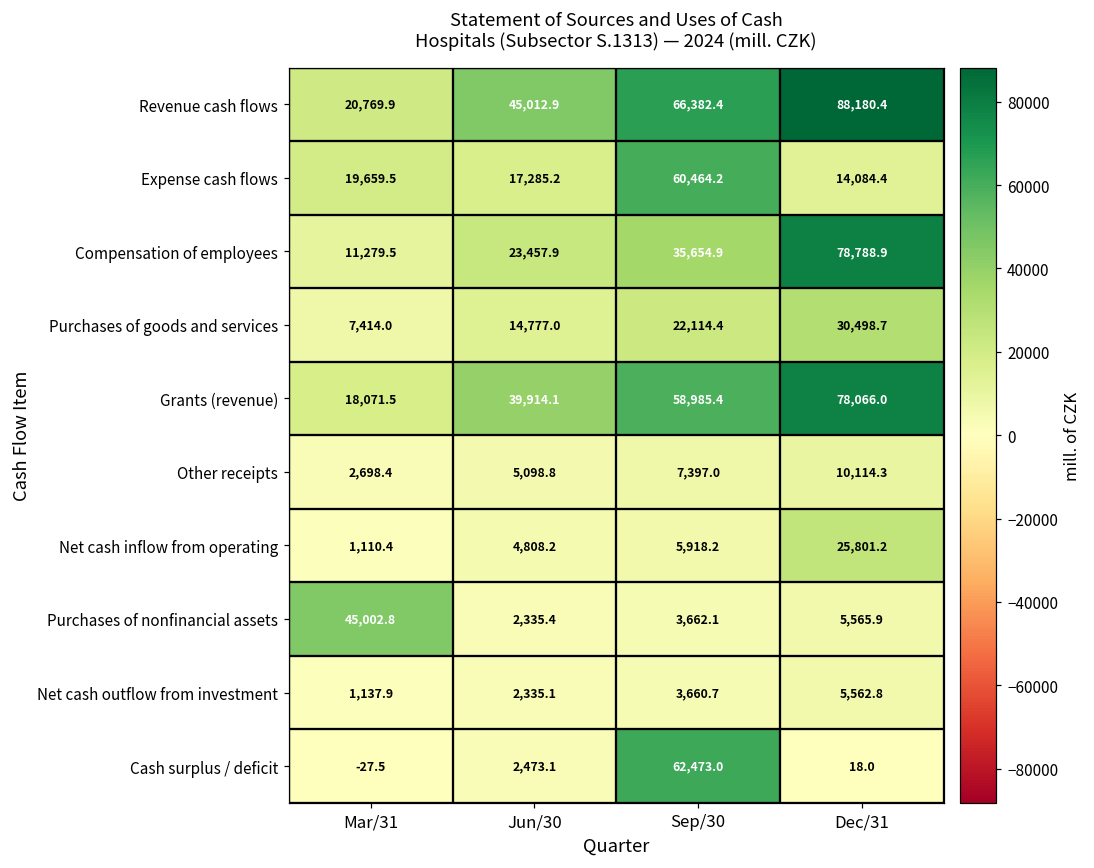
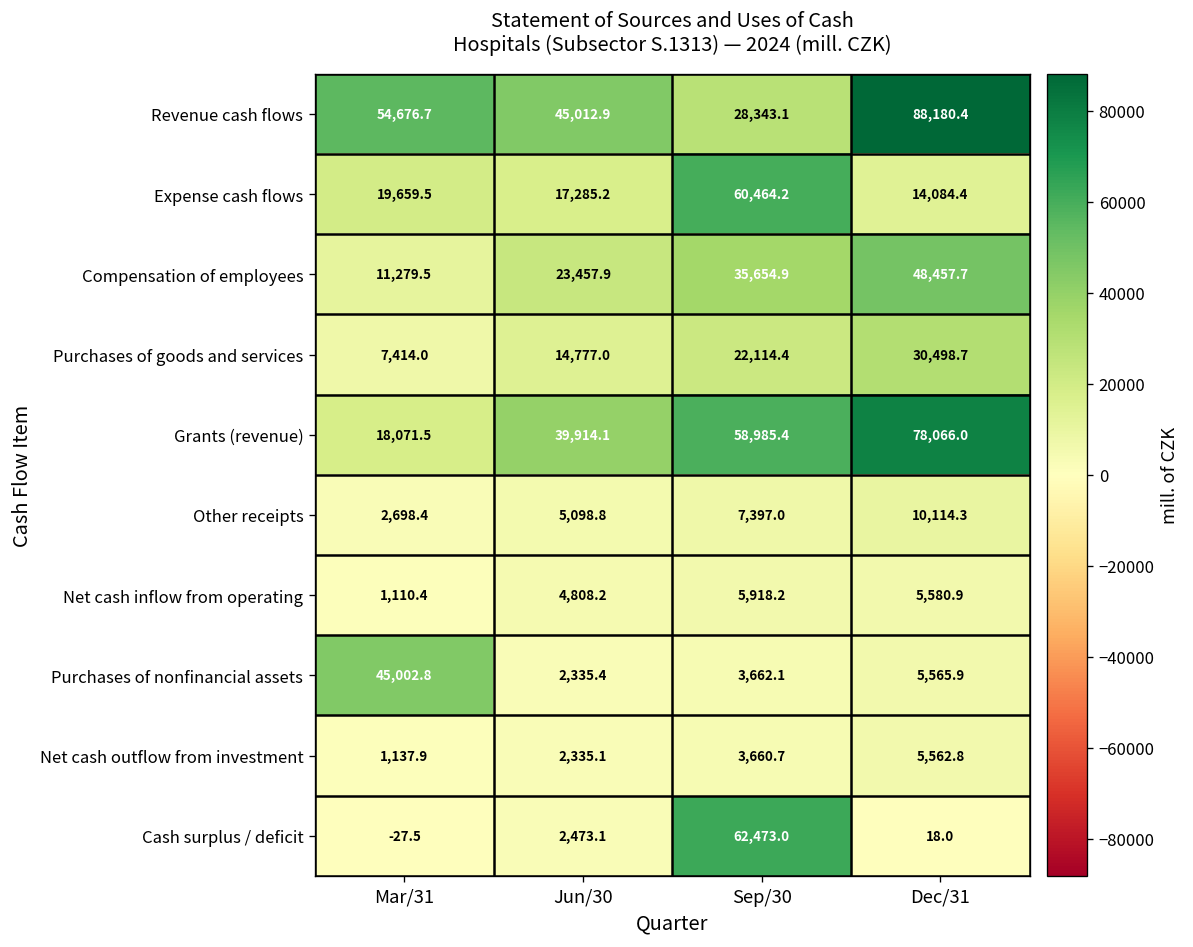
Revenue cash flows, Mar/31: 20,769.9 -> 54,676.7
Revenue cash flows, Sep/30: 66,382.4 -> 28,343.1
Compensation of employees, Dec/31: 78,788.9 -> 48,457.7
Net cash inflow from operating, Dec/31: 25,801.2 -> 5,580.9
